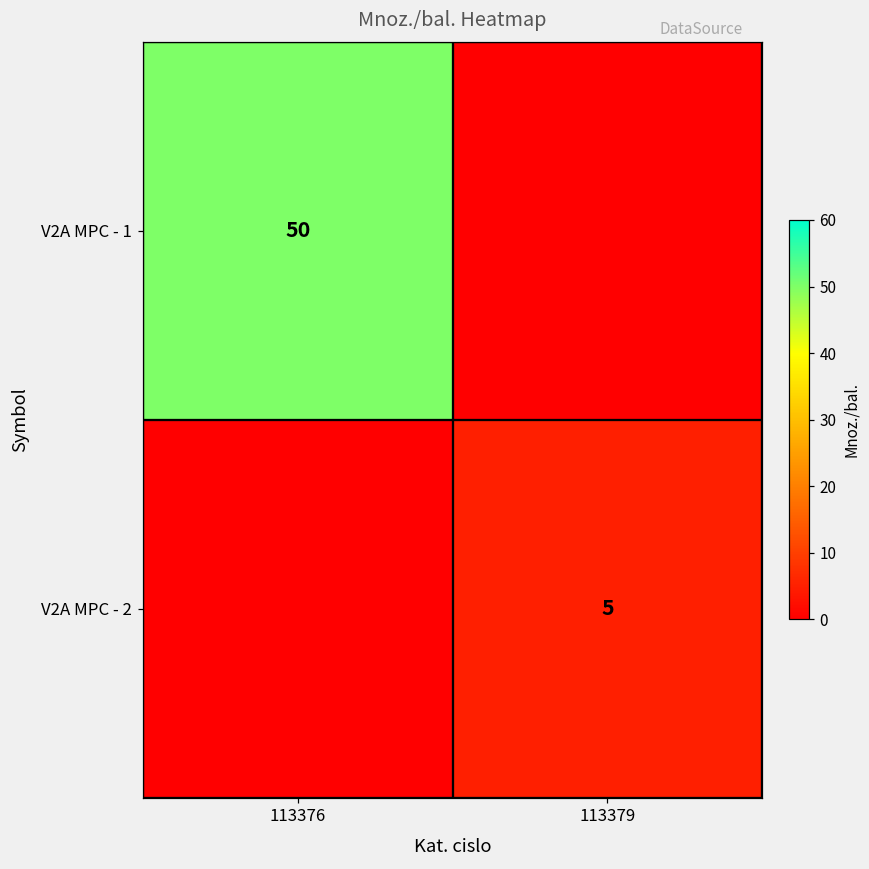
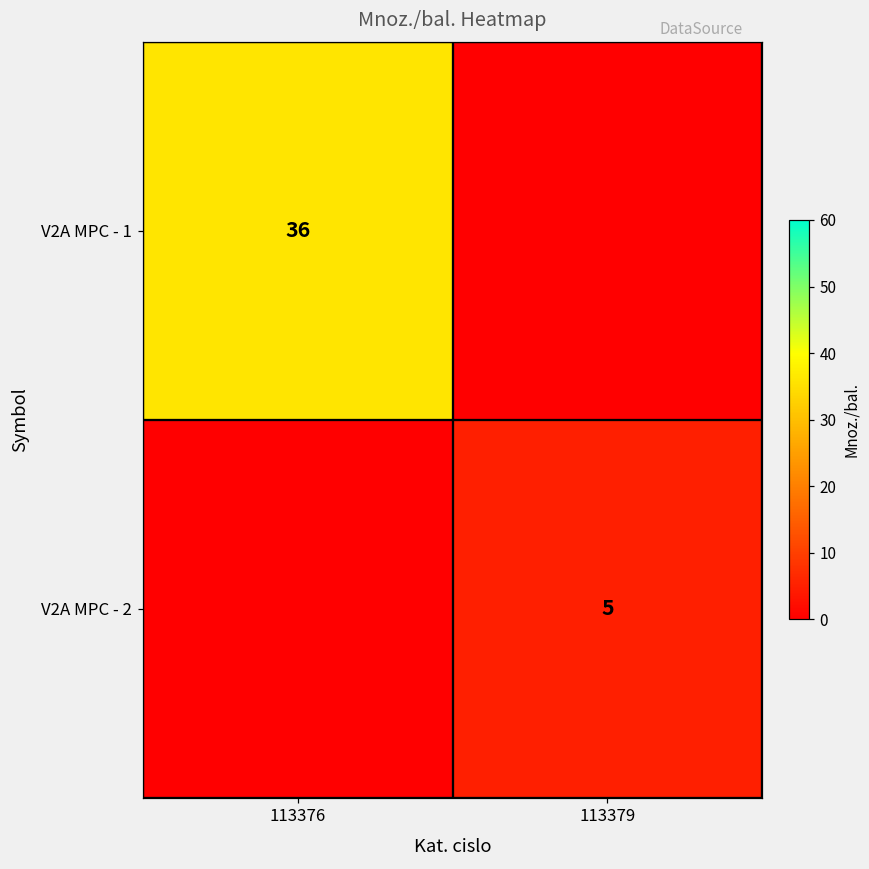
V2A MPC - 1, 113376: 50 -> 36
